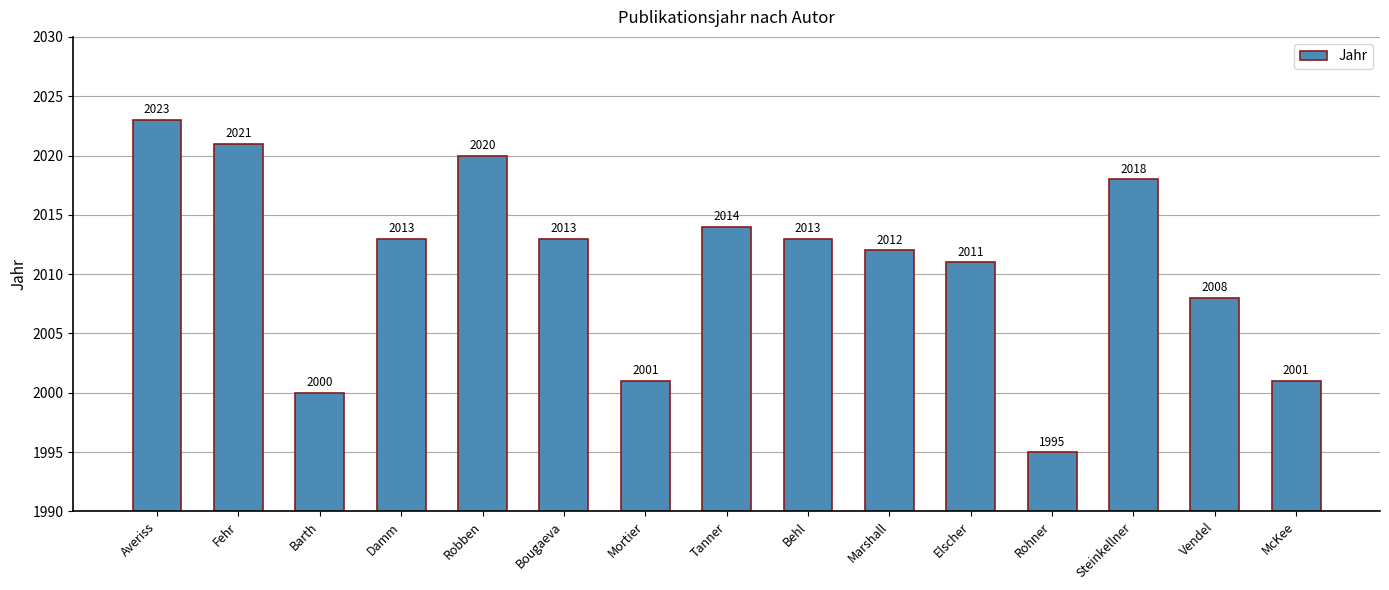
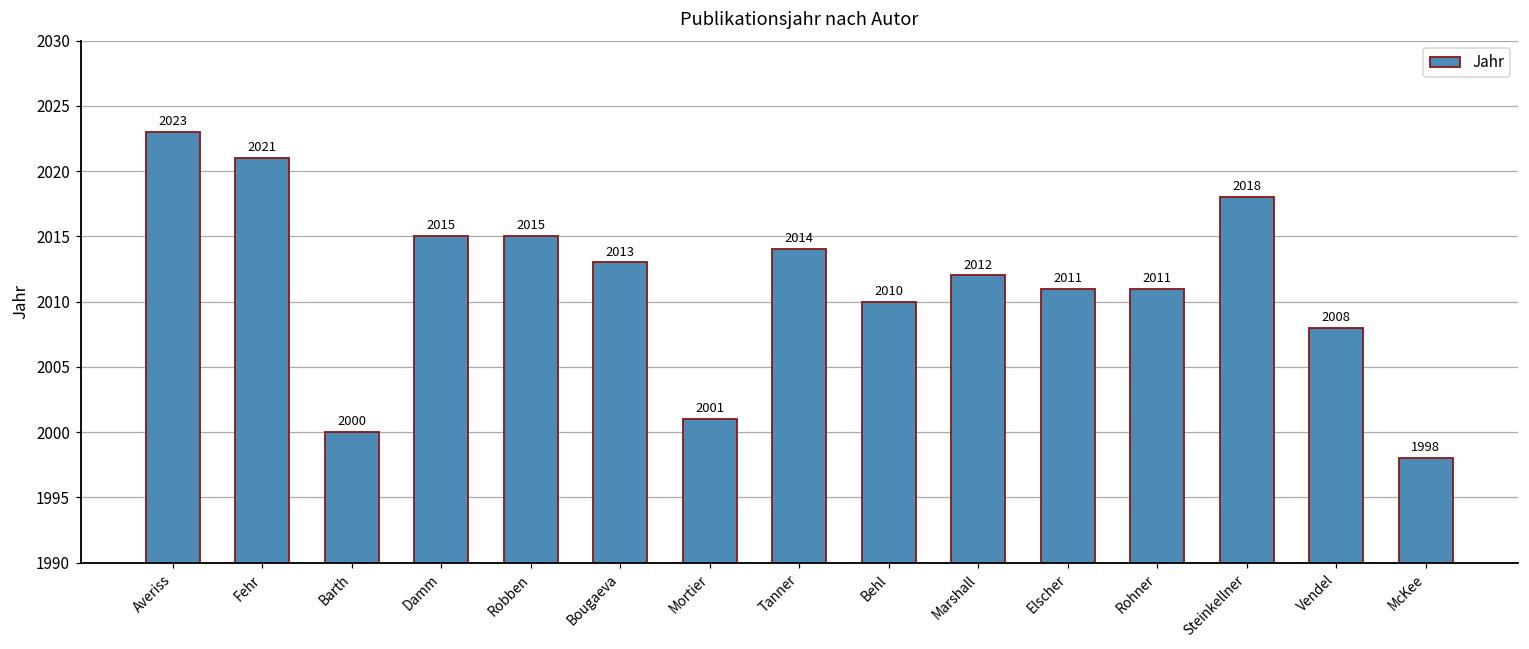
Damm: 2013 -> 2015
Robben: 2020 -> 2015
Behl: 2013 -> 2010
Rohner: 1995 -> 2011
McKee: 2001 -> 1998
